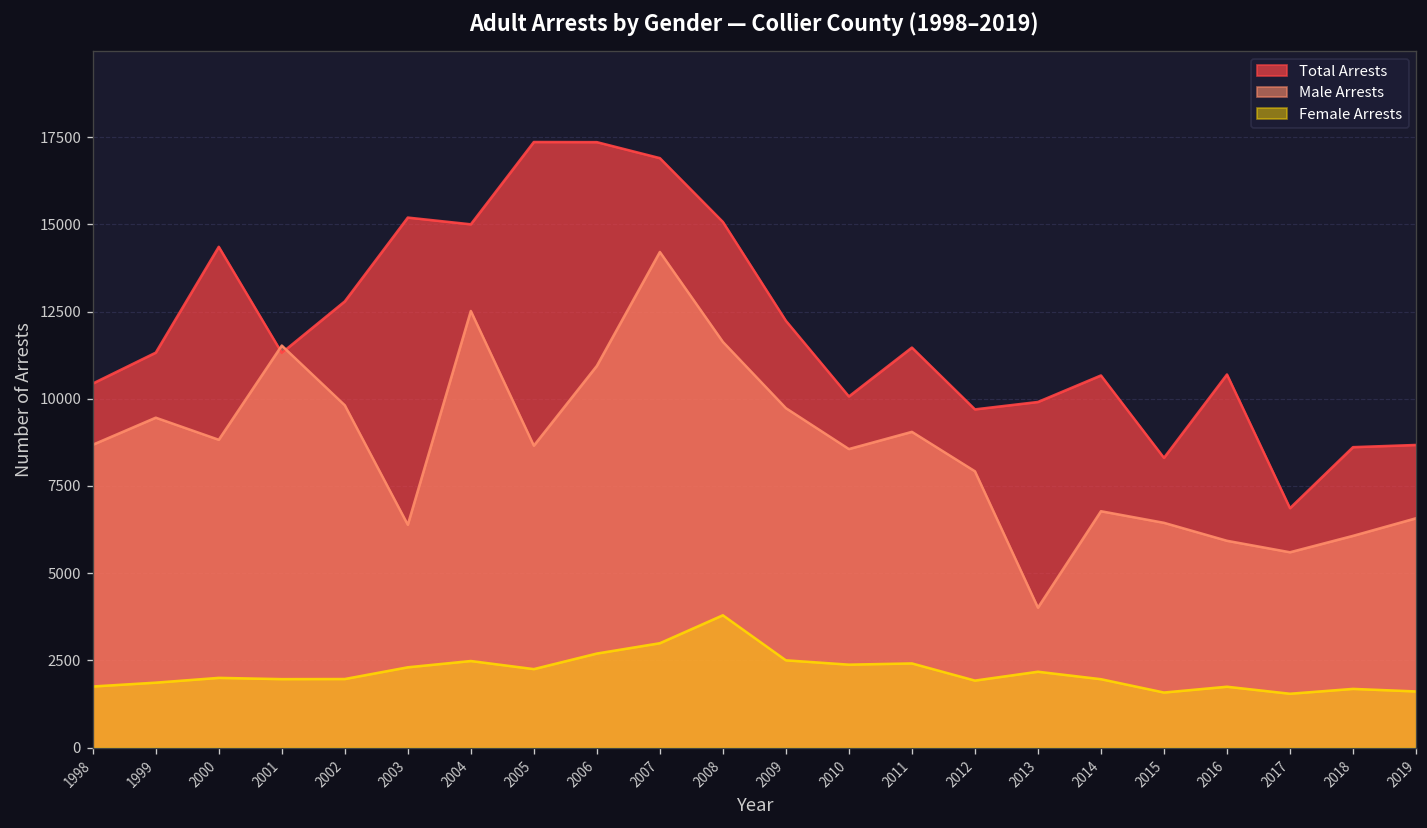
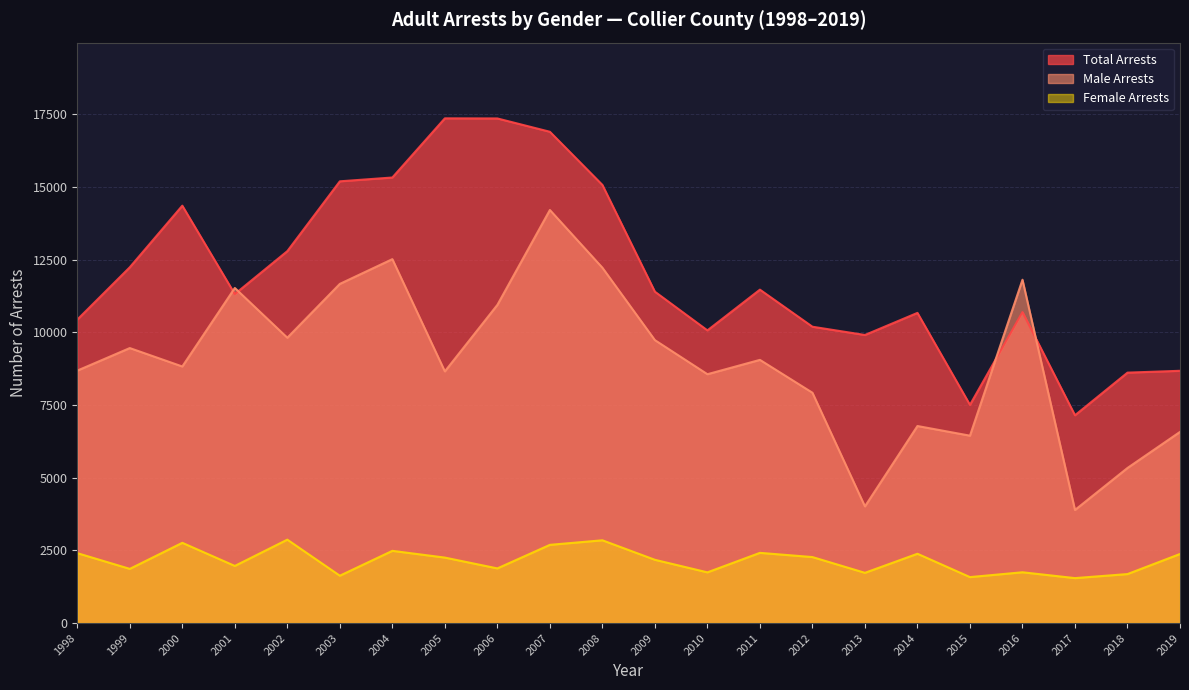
Female Arrests, 1998: 1800 -> 2400
Total Arrests, 1999: 11300 -> 12200
Female Arrests, 2000: 2000 -> 2800
Female Arrests, 2002: 2000 -> 2900
Male Arrests, 2003: 6400 -> 11700
Female Arrests, 2003: 2300 -> 1600
Total Arrests, 2004: 15000 -> 15300
Female Arrests, 2006: 2700 -> 1900
Female Arrests, 2007: 3000 -> 2700
Male Arrests, 2008: 11600 -> 12200
Female Arrests, 2008: 3800 -> 2800
Total Arrests, 2009: 12200 -> 11400
Female Arrests, 2009: 2500 -> 2200
Female Arrests, 2010: 2400 -> 1700
Total Arrests, 2012: 9700 -> 10200
Female Arrests, 2012: 1900 -> 2300
Female Arrests, 2013: 2200 -> 1700
Female Arrests, 2014: 2000 -> 2400
Total Arrests, 2015: 8300 -> 7500
Male Arrests, 2016: 5900 -> 11800
Total Arrests, 2017: 6900 -> 7100
Male Arrests, 2017: 5600 -> 3900
Male Arrests, 2018: 6100 -> 5300
Female Arrests, 2019: 1600 -> 2400
